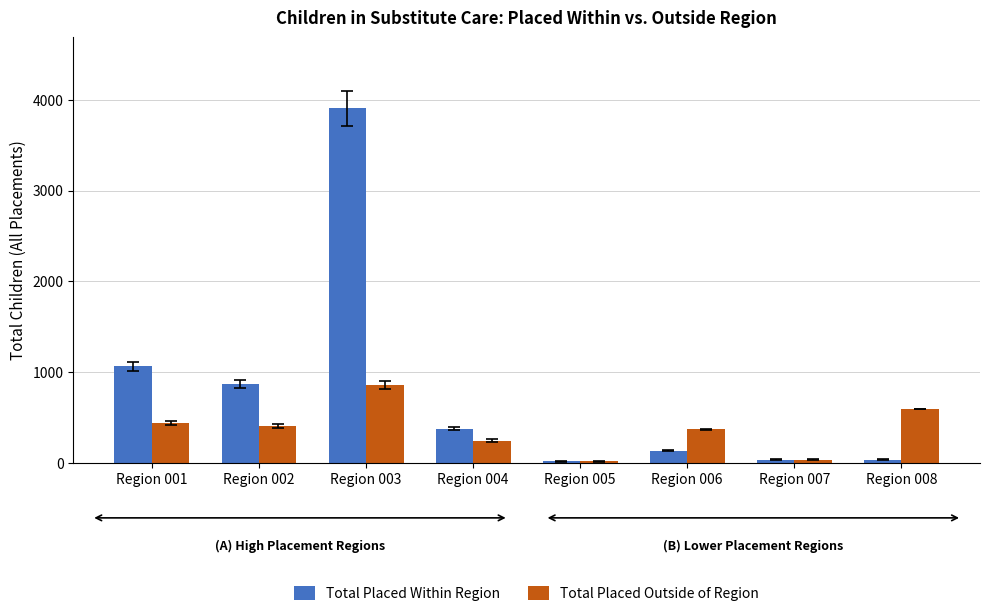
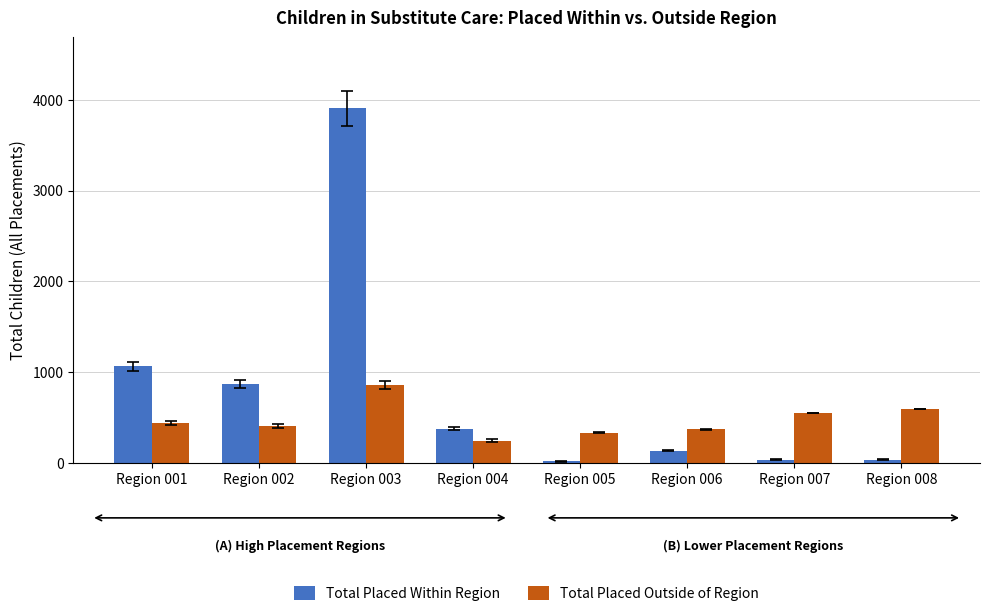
Total Placed Outside of Region, Region 005: 0 -> 300
Total Placed Outside of Region, Region 007: 0 -> 500
